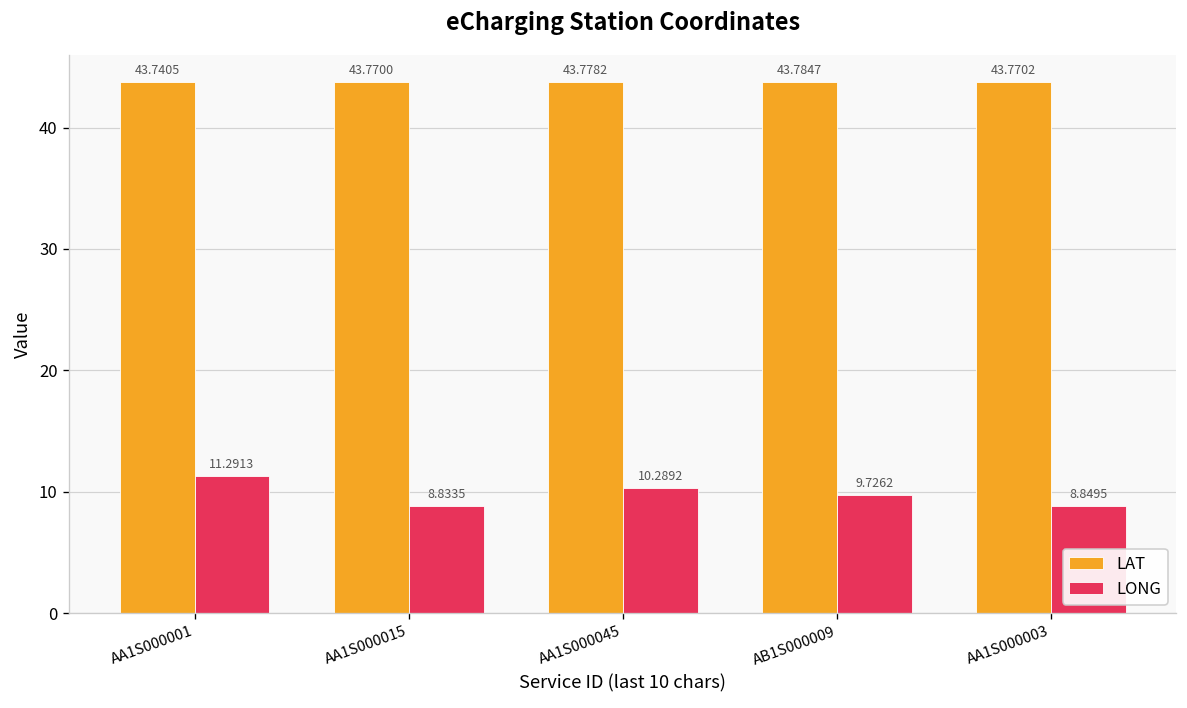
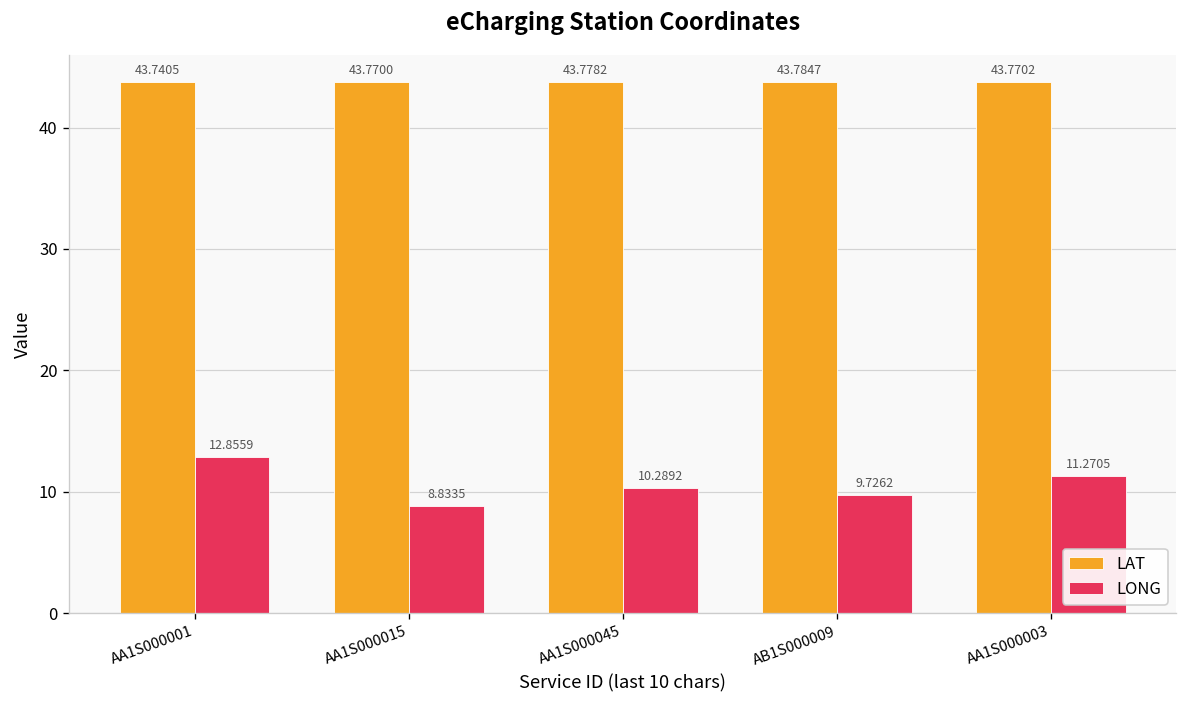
LONG, AA1S000001: 11.2913 -> 12.8559
LONG, AA1S000003: 8.8495 -> 11.2705
